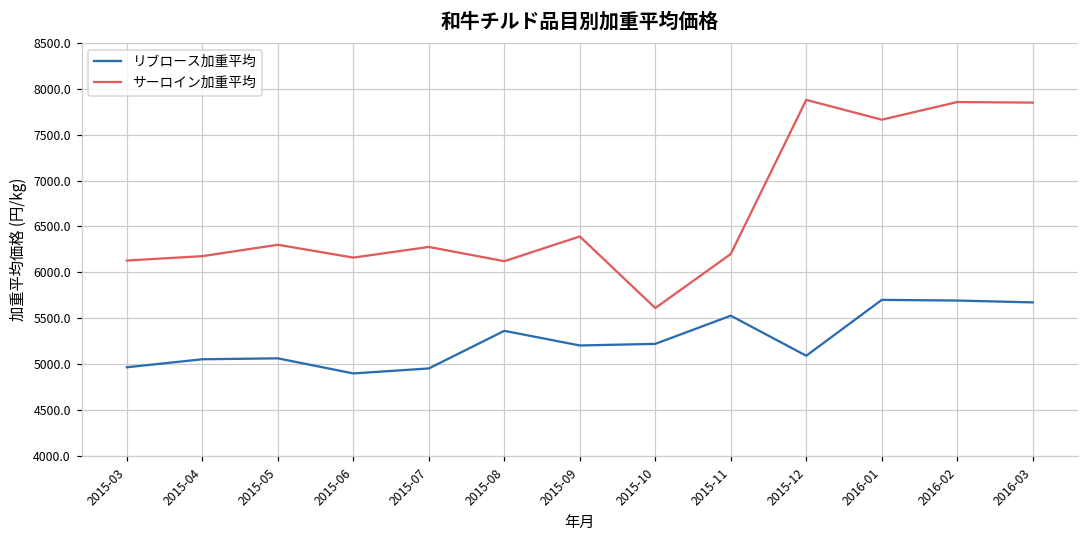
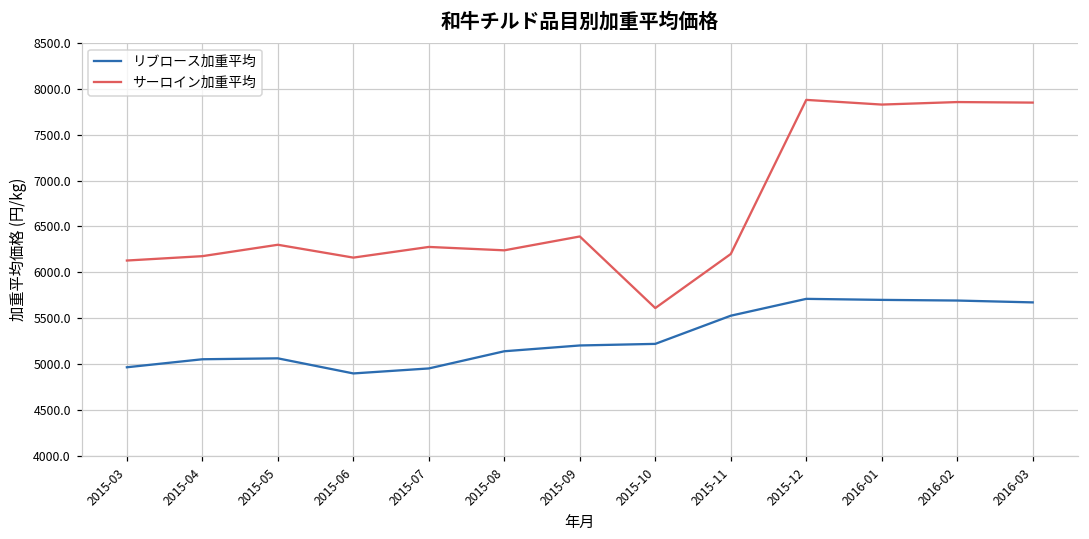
リブロース加重平均, 2015-08: 5400 -> 5100
サーロイン加重平均, 2015-08: 6100 -> 6200
リブロース加重平均, 2015-12: 5100 -> 5700
サーロイン加重平均, 2016-01: 7700 -> 7800
